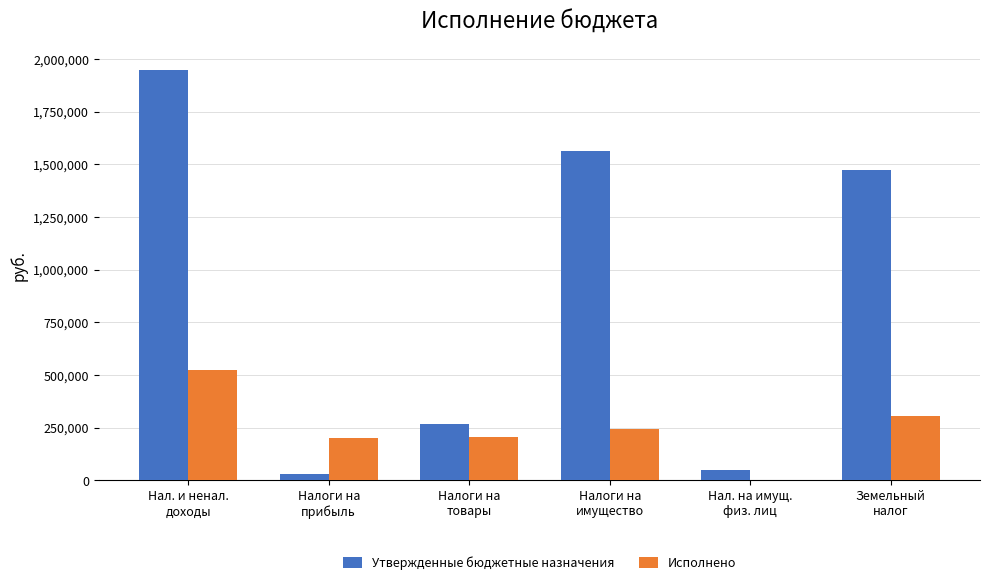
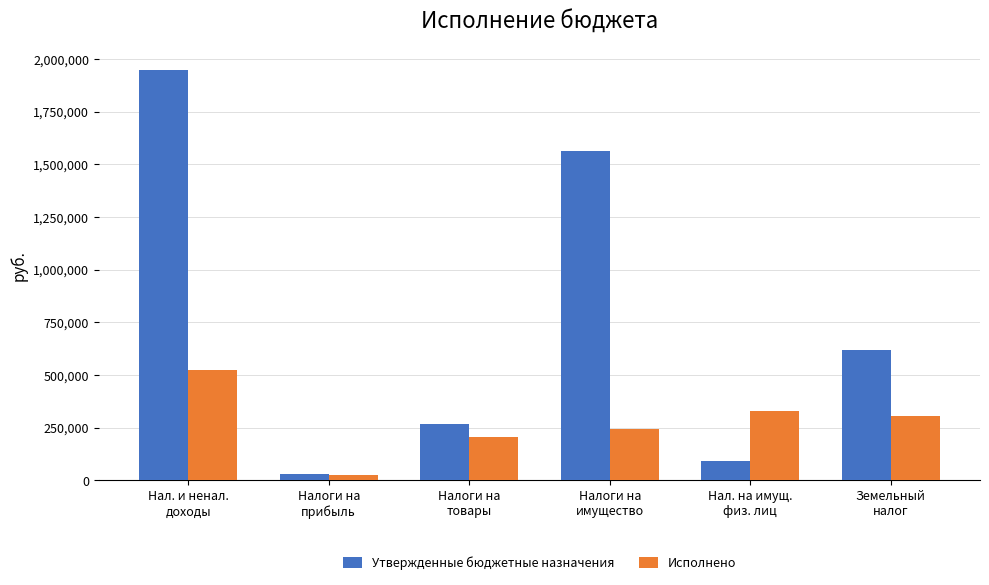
Исполнено, Налоги на прибыль: 200,000 -> 30,000
Утвержденные бюджетные назначения, Нал. на имущ. физ. лиц: 50,000 -> 90,000
Исполнено, Нал. на имущ. физ. лиц: 0 -> 330,000
Утвержденные бюджетные назначения, Земельный налог: 1,470,000 -> 620,000
